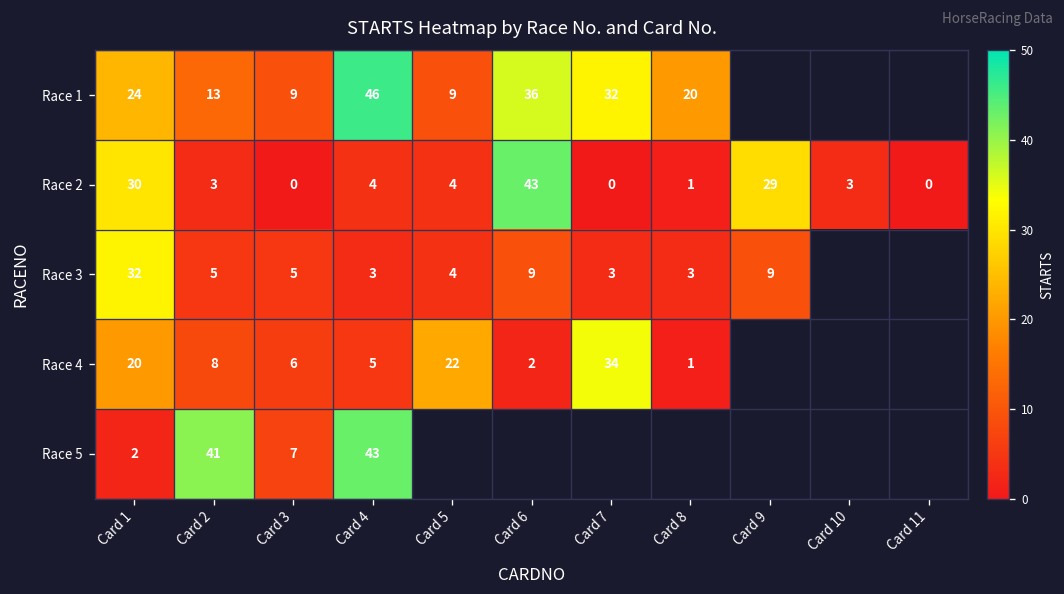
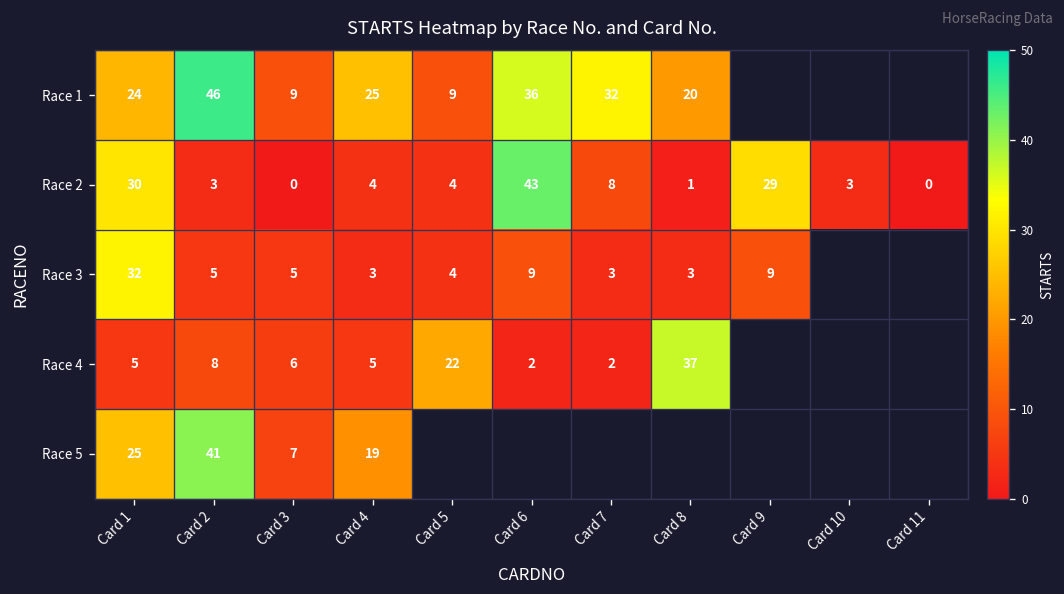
Race 1, Card 2: 13 -> 46
Race 1, Card 4: 46 -> 25
Race 2, Card 7: 0 -> 8
Race 4, Card 1: 20 -> 5
Race 4, Card 7: 34 -> 2
Race 4, Card 8: 1 -> 37
Race 5, Card 1: 2 -> 25
Race 5, Card 4: 43 -> 19
